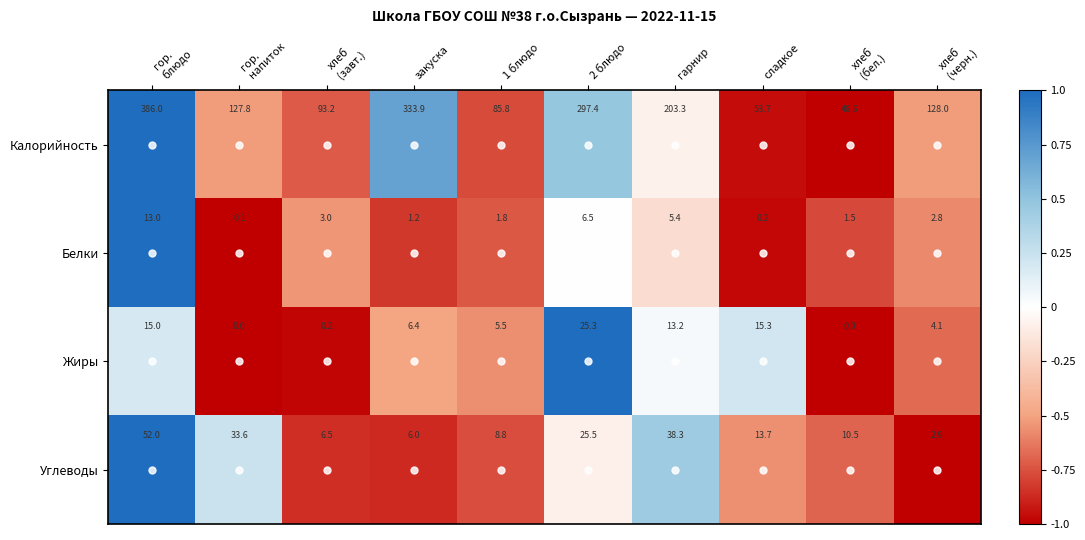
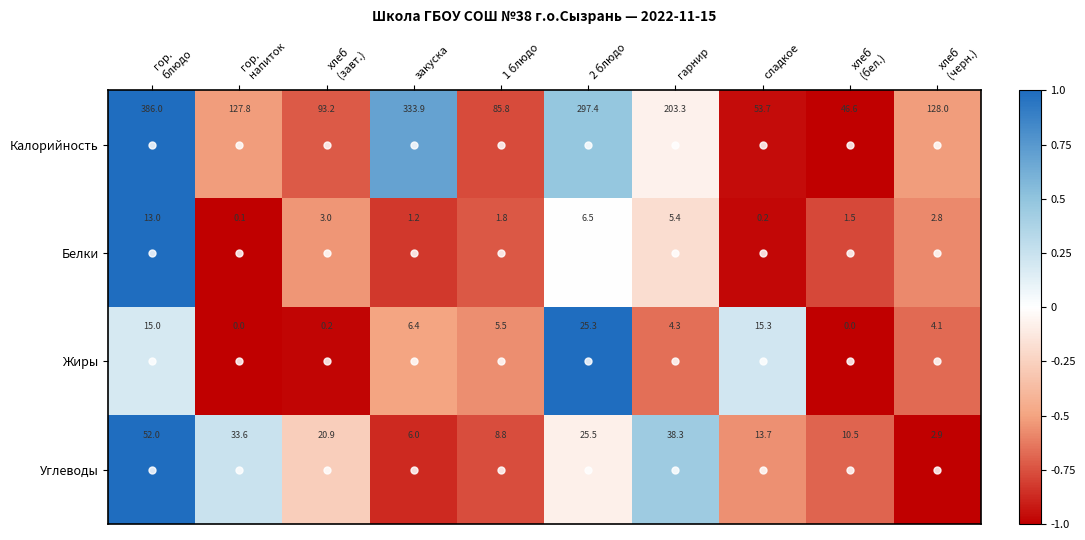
Жиры, гарнир: 13.2 -> 4.3
Углеводы, хлеб (завт.): 6.5 -> 20.9
